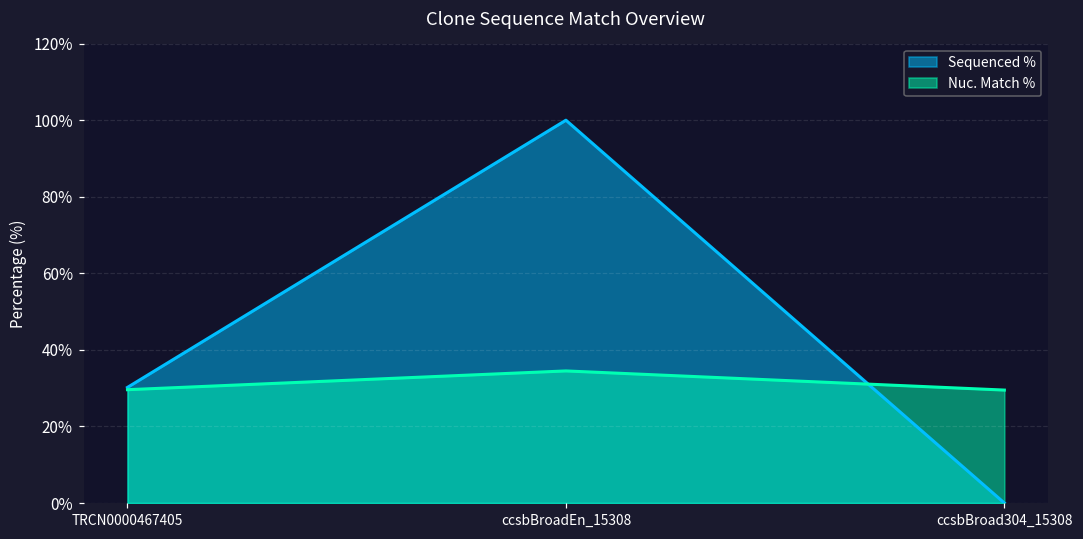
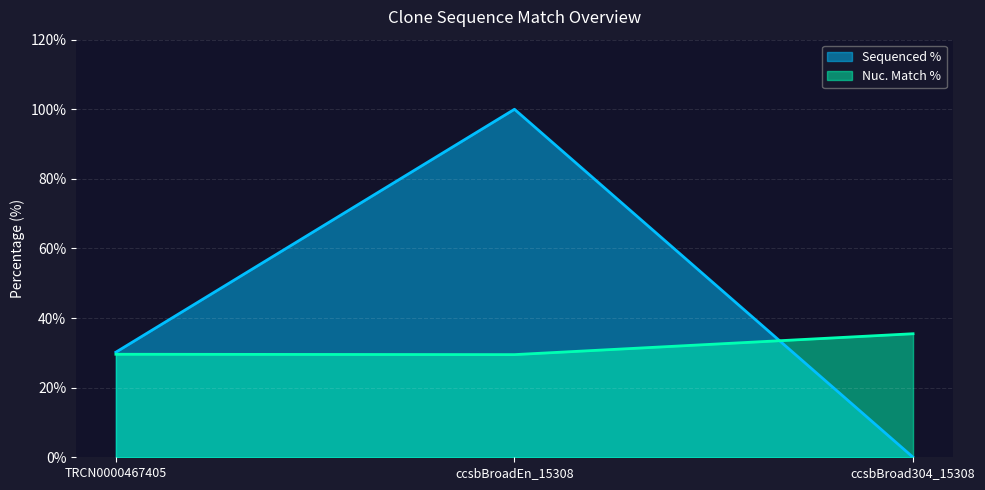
Nuc. Match %, ccsbBroadEn_15308: 35% -> 30%
Nuc. Match %, ccsbBroad304_15308: 30% -> 36%
